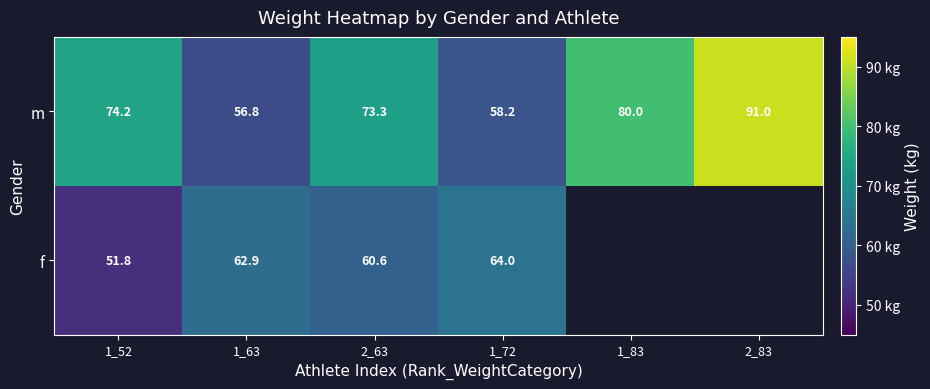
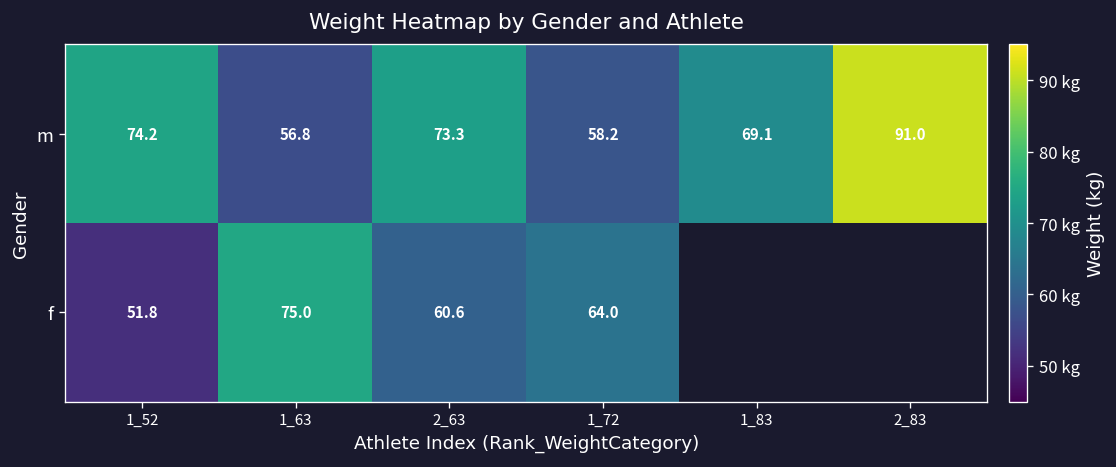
m, 1_83: 80.0 -> 69.1
f, 1_63: 62.9 -> 75.0
